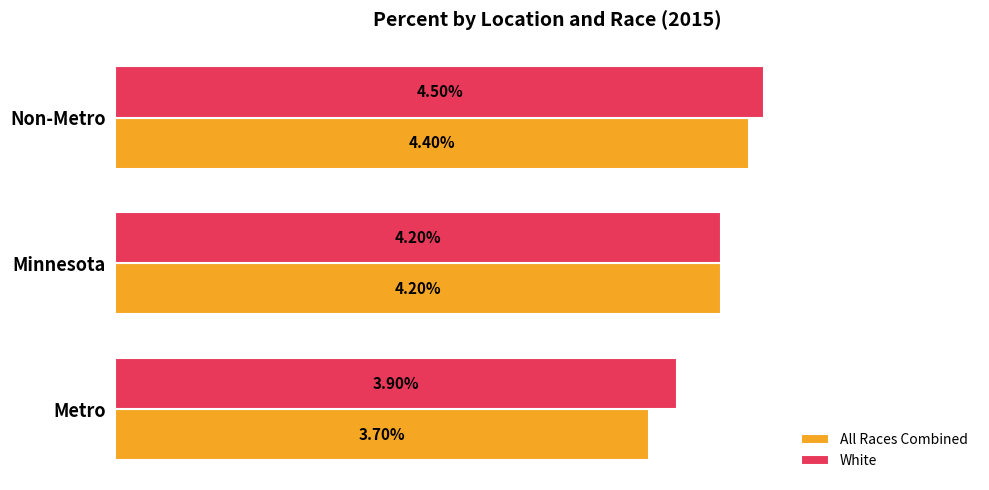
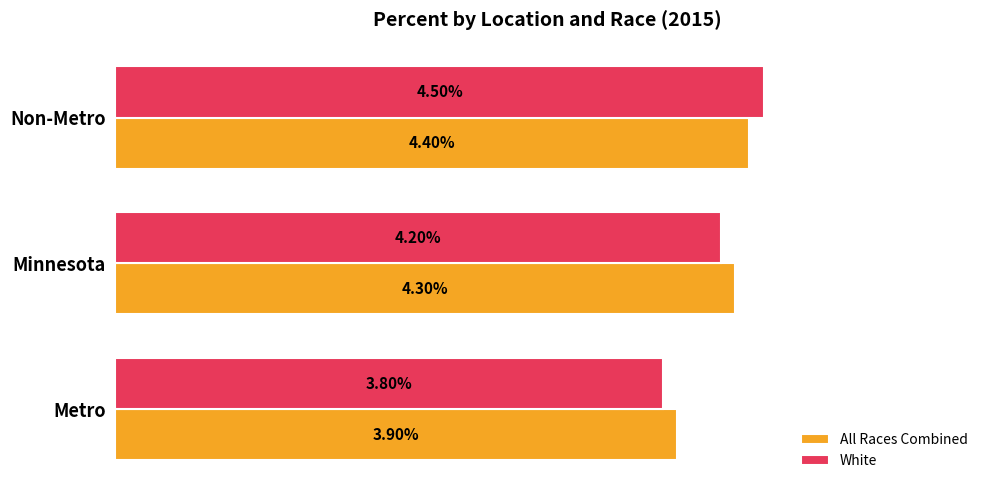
All Races Combined, Minnesota: 4.20% -> 4.30%
White, Metro: 3.90% -> 3.80%
All Races Combined, Metro: 3.70% -> 3.90%
